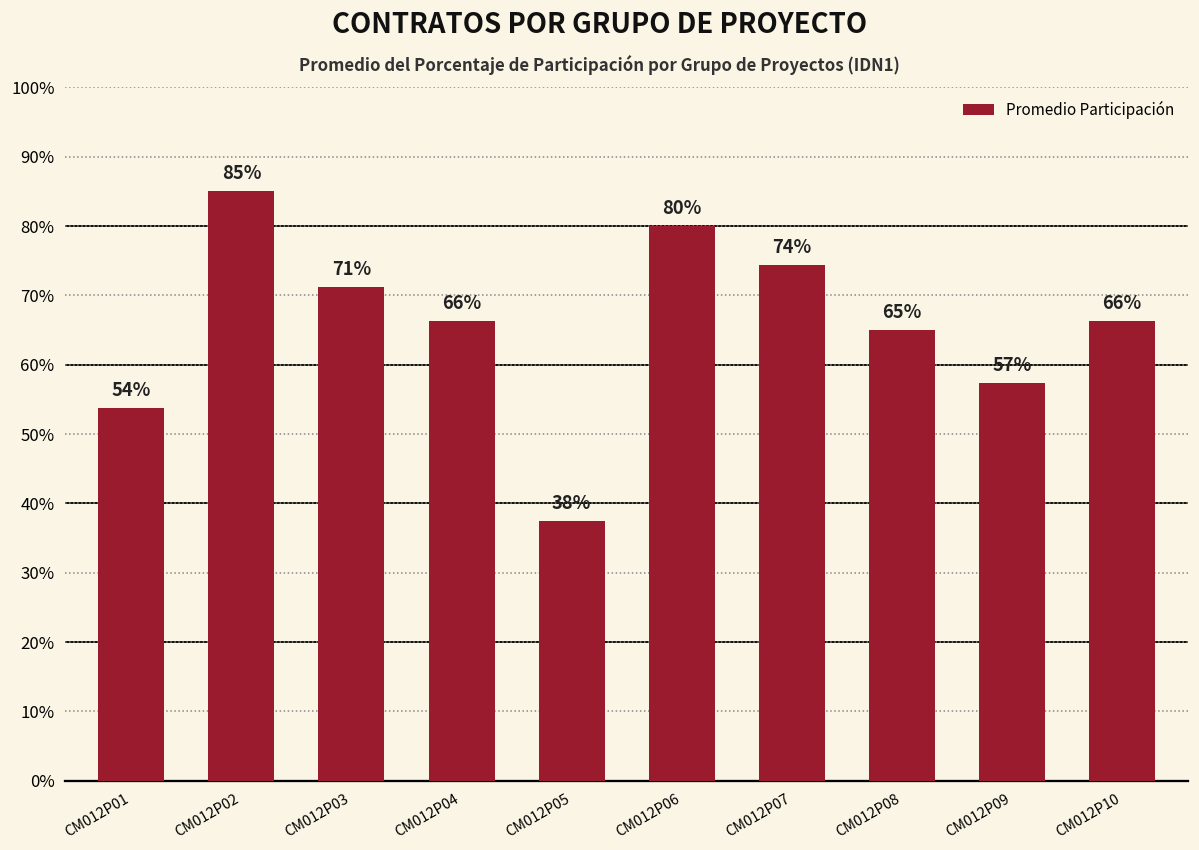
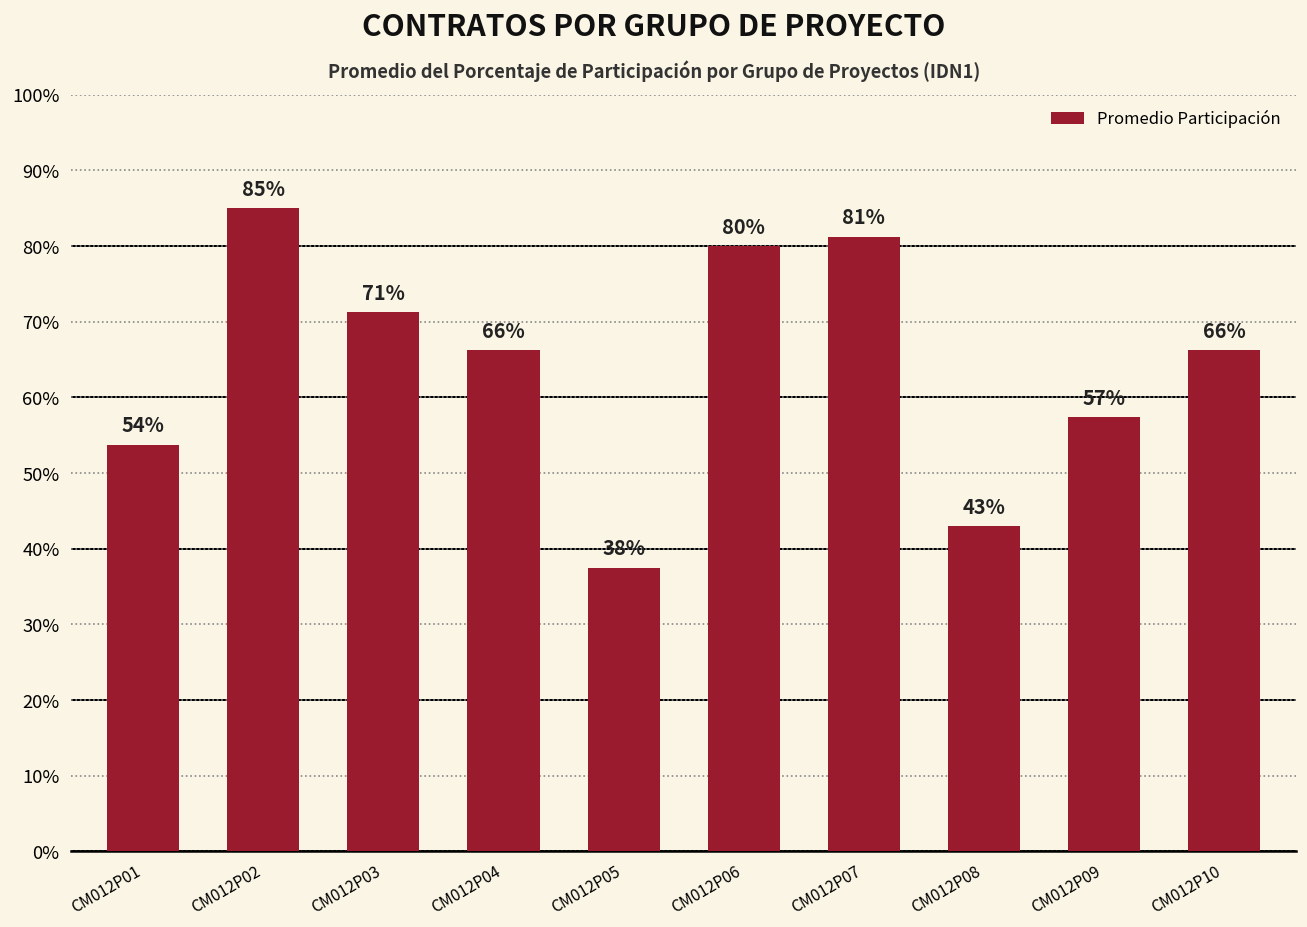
CM012P07: 74% -> 81%
CM012P08: 65% -> 43%
